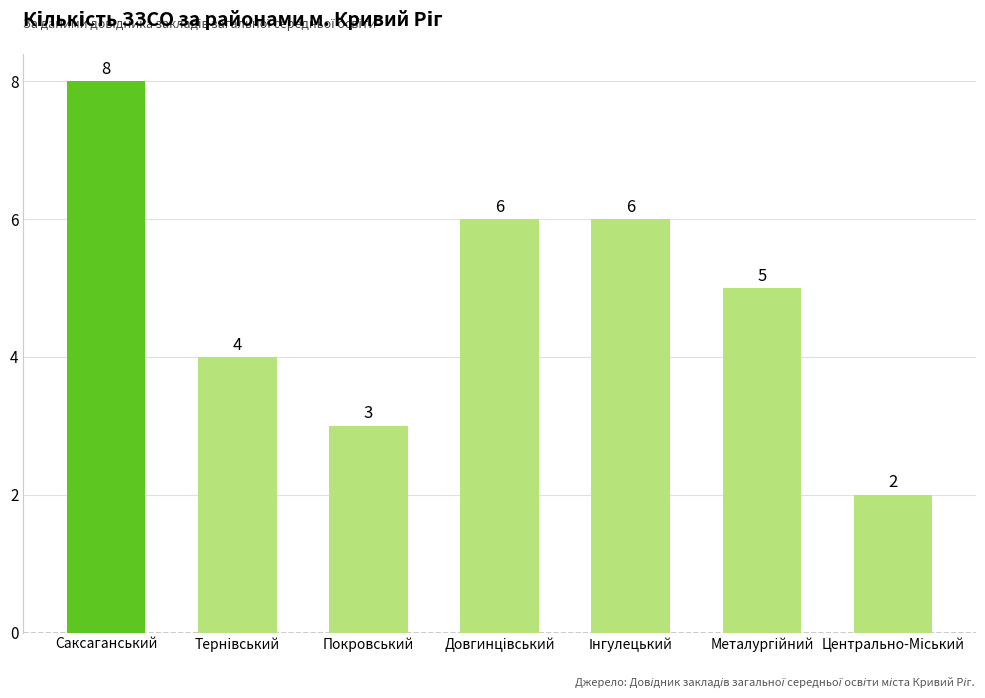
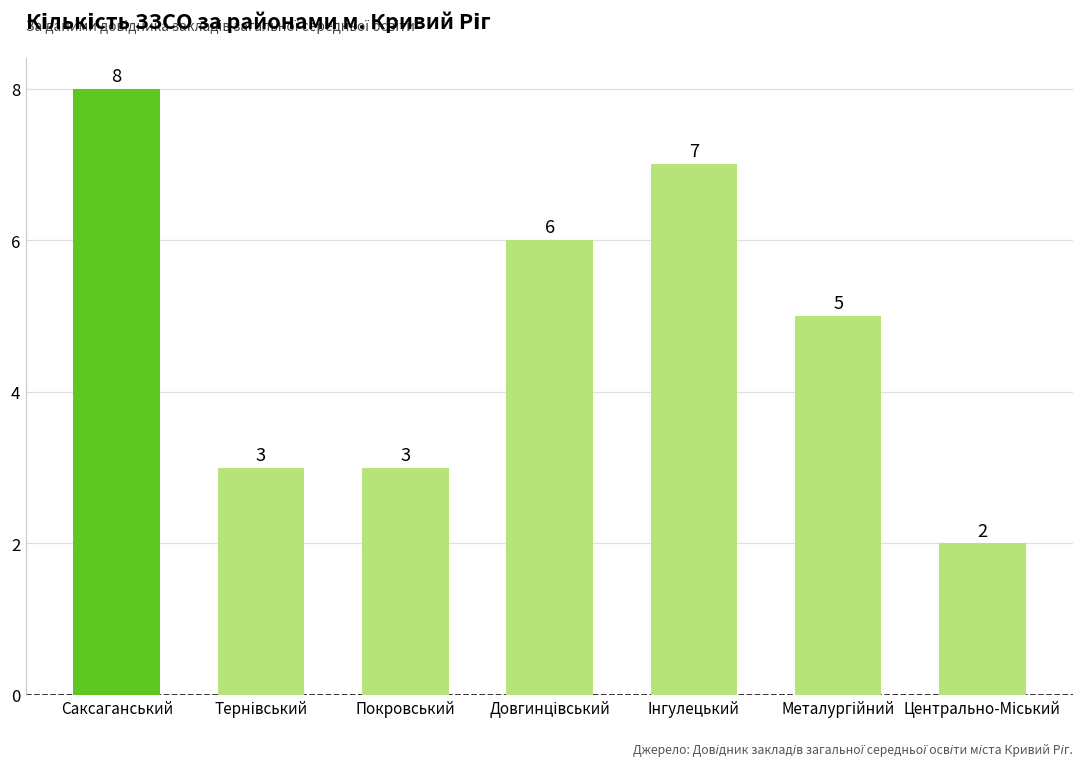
Тернівський: 4 -> 3
Інгулецький: 6 -> 7
